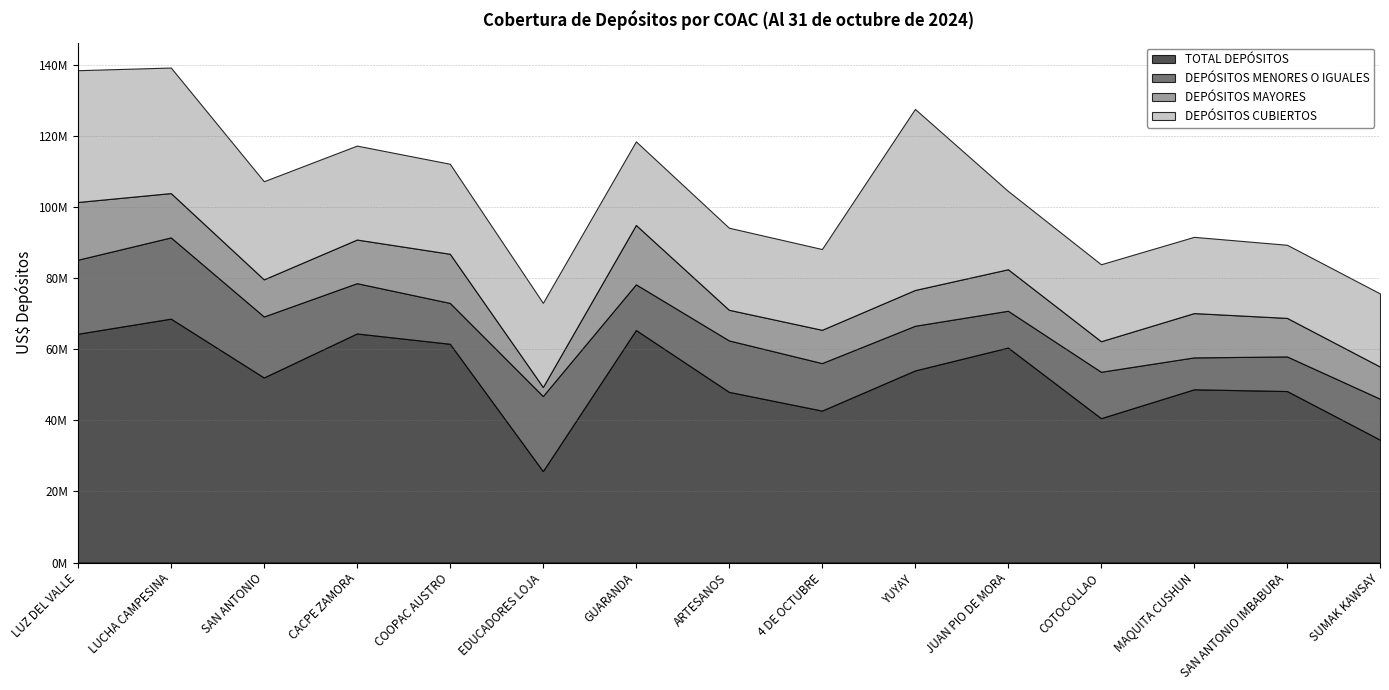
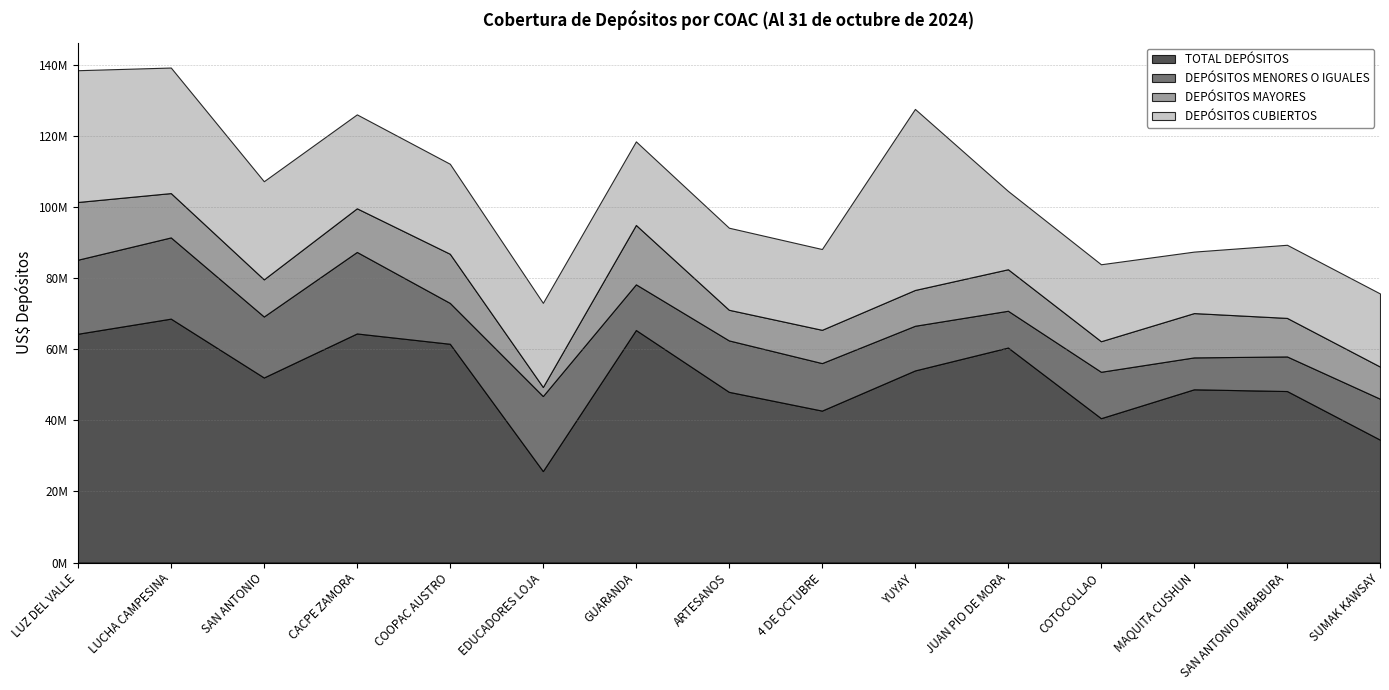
DEPÓSITOS MENORES O IGUALES, CACPE ZAMORA: 14000000 -> 23000000
DEPÓSITOS CUBIERTOS, MAQUITA CUSHUN: 21000000 -> 17000000
